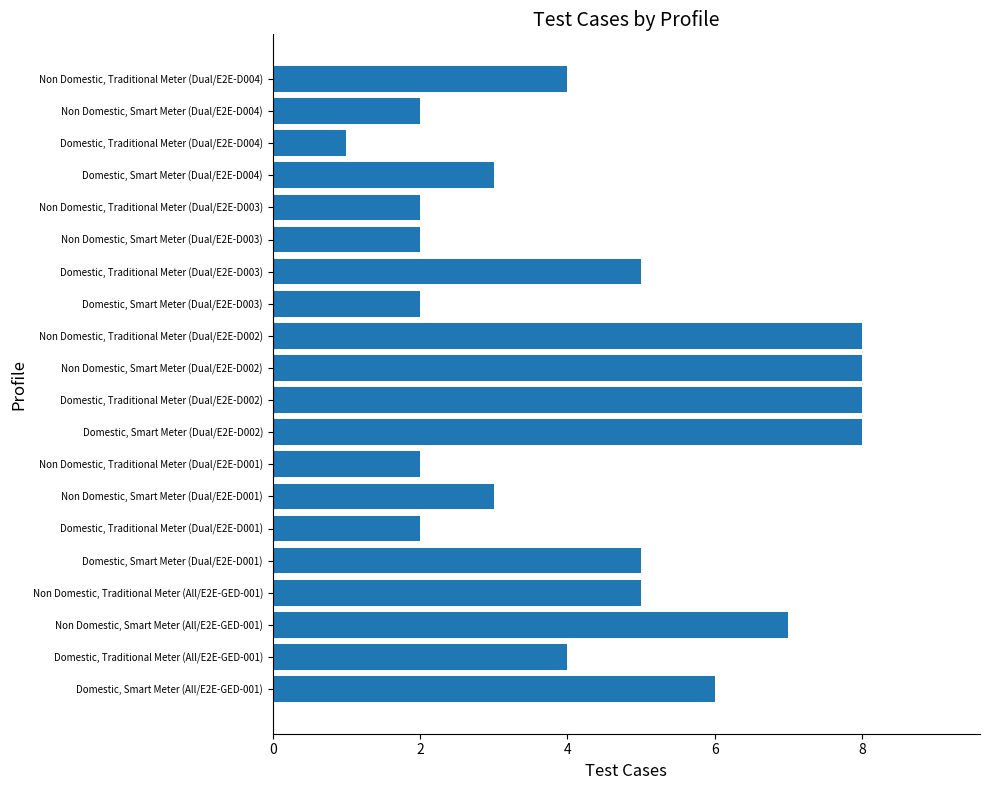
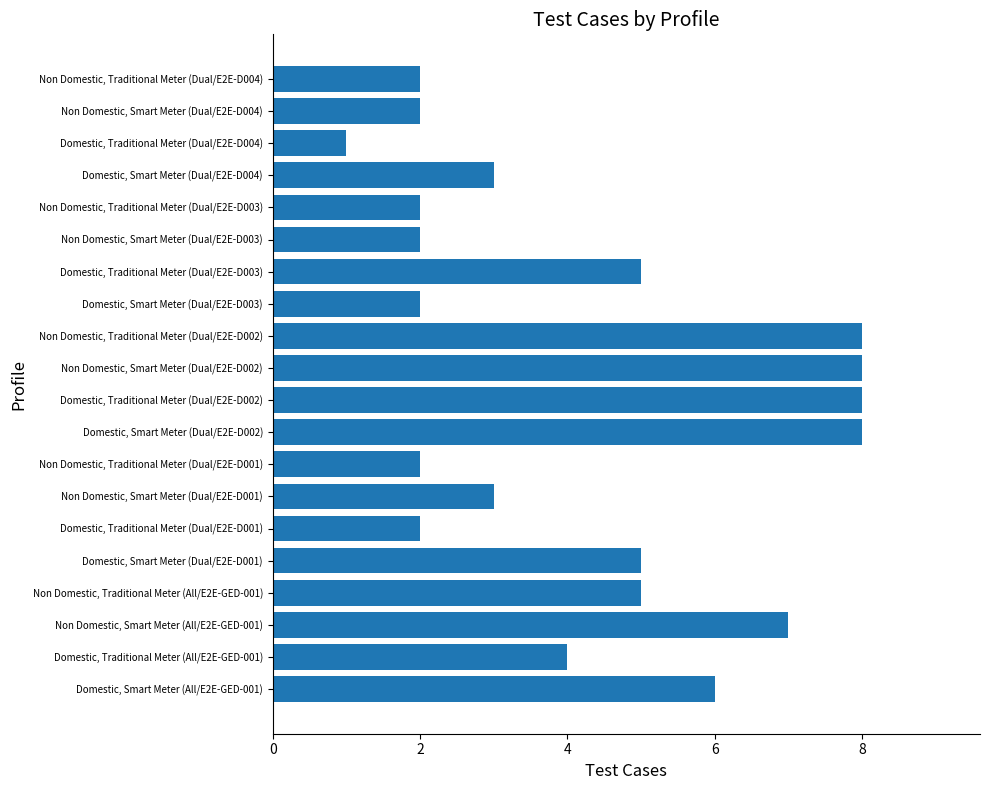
Non Domestic, Traditional Meter (Dual/E2E-D004): 4 -> 2
